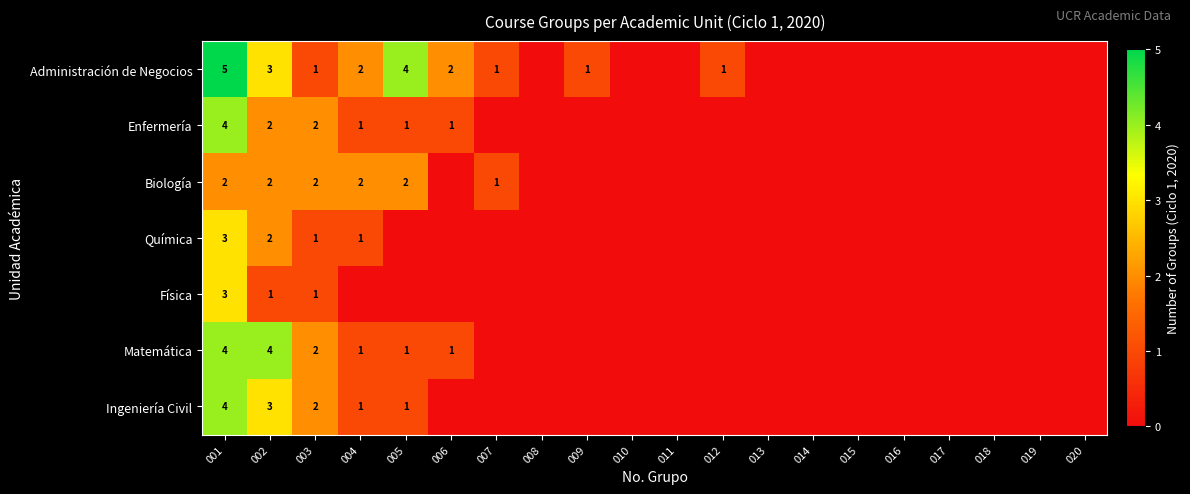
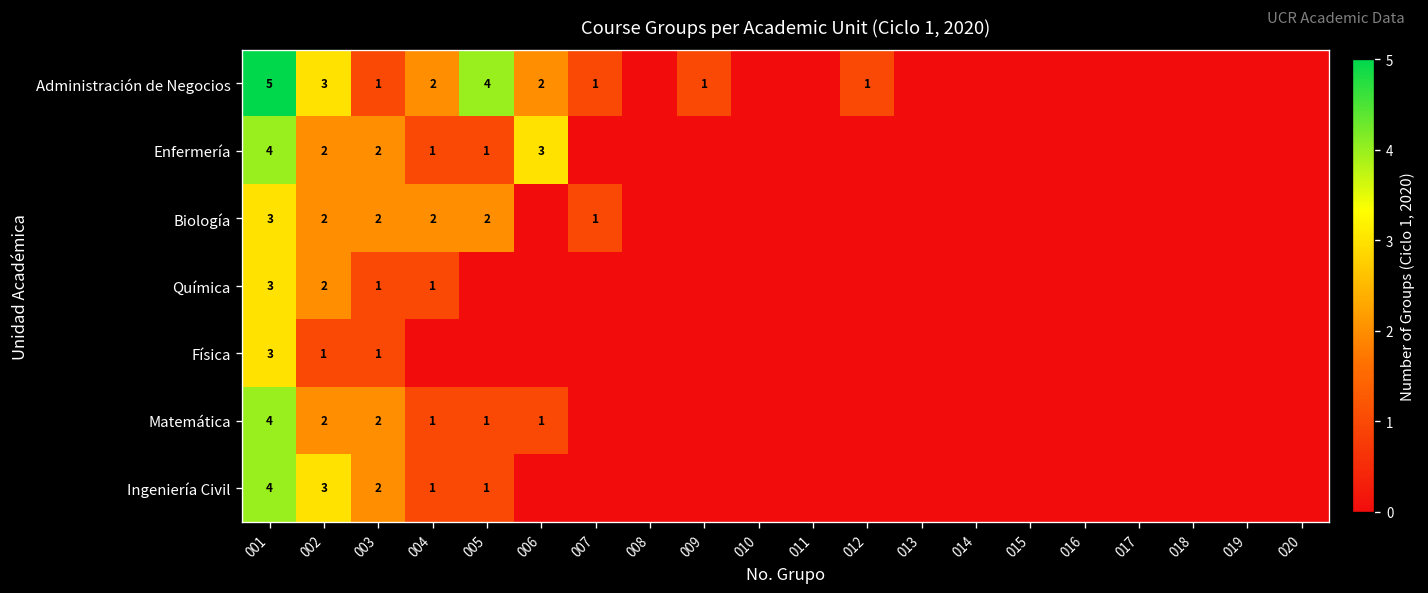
Enfermería, 006: 1 -> 3
Biología, 001: 2 -> 3
Matemática, 002: 4 -> 2
